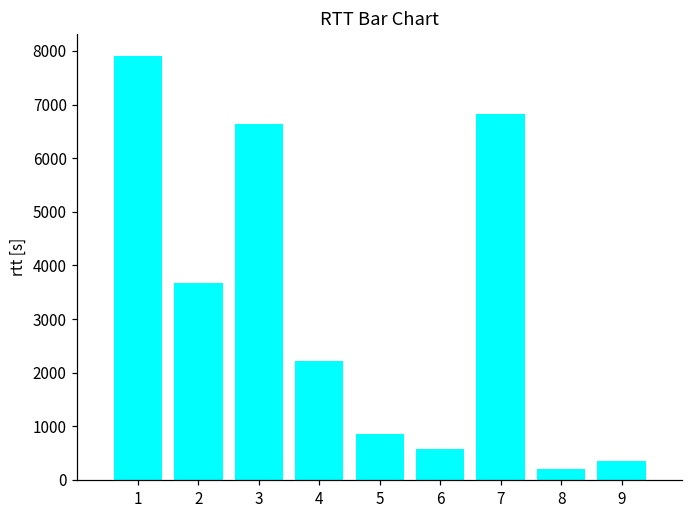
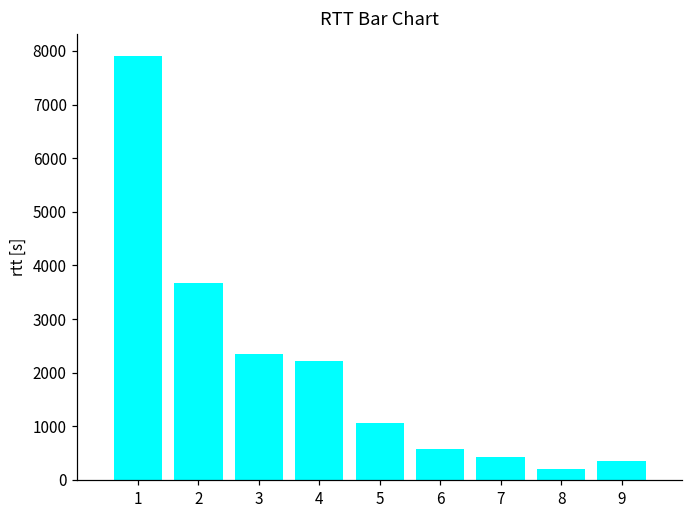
3: 6600 -> 2400
5: 900 -> 1100
7: 6800 -> 400
